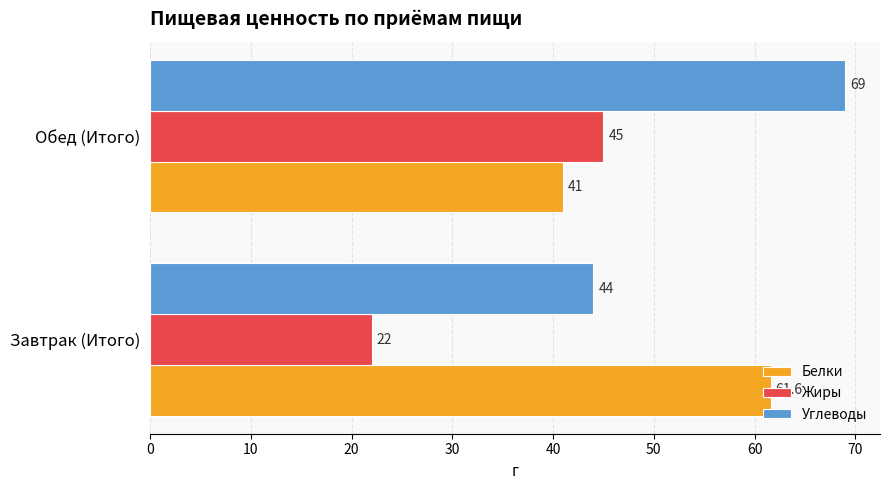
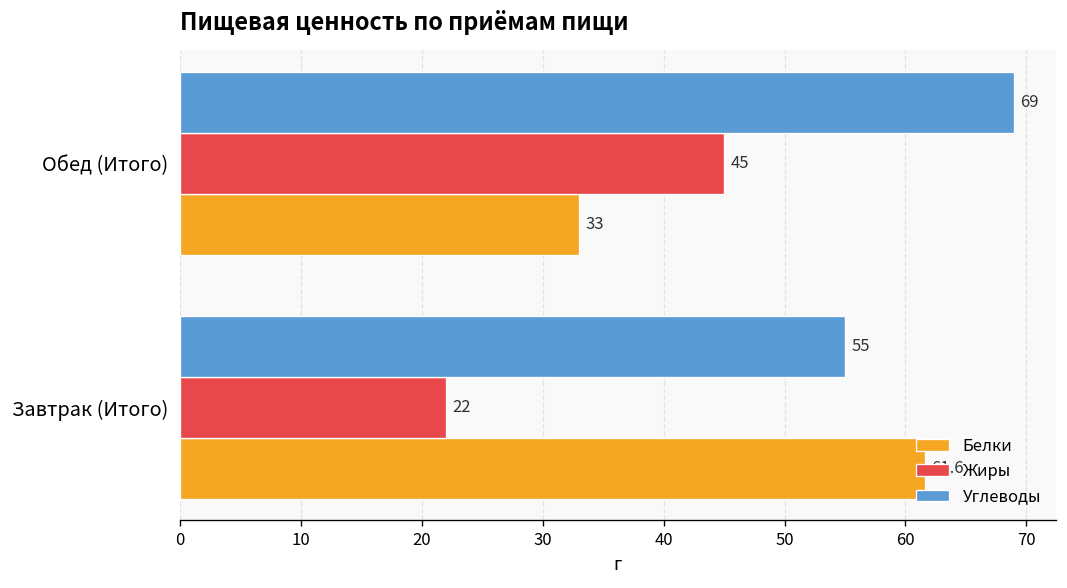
Белки, Обед (Итого): 41 -> 33
Углеводы, Завтрак (Итого): 44 -> 55
